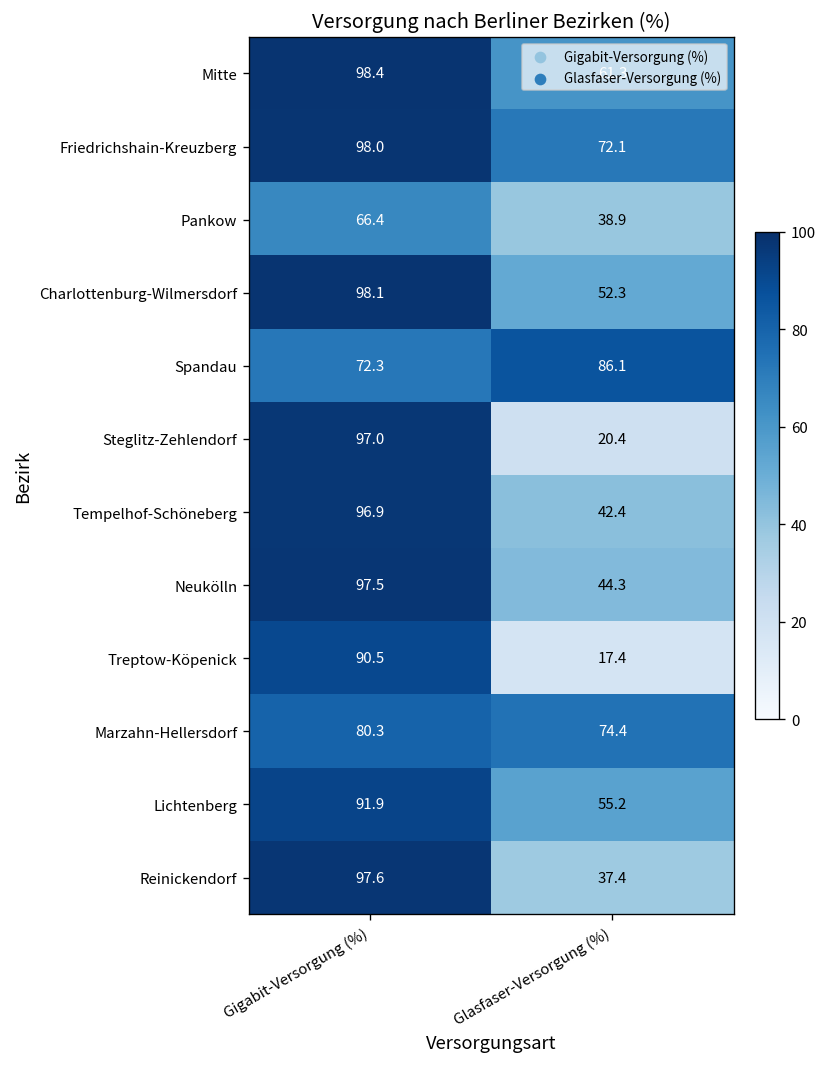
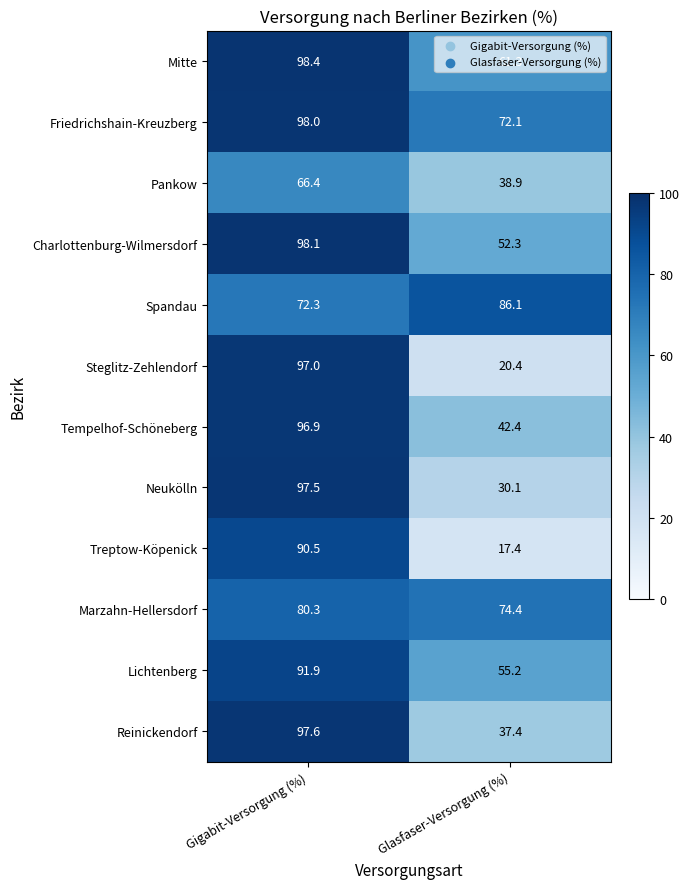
Neukölln, Glasfaser-Versorgung (%): 44.3 -> 30.1
